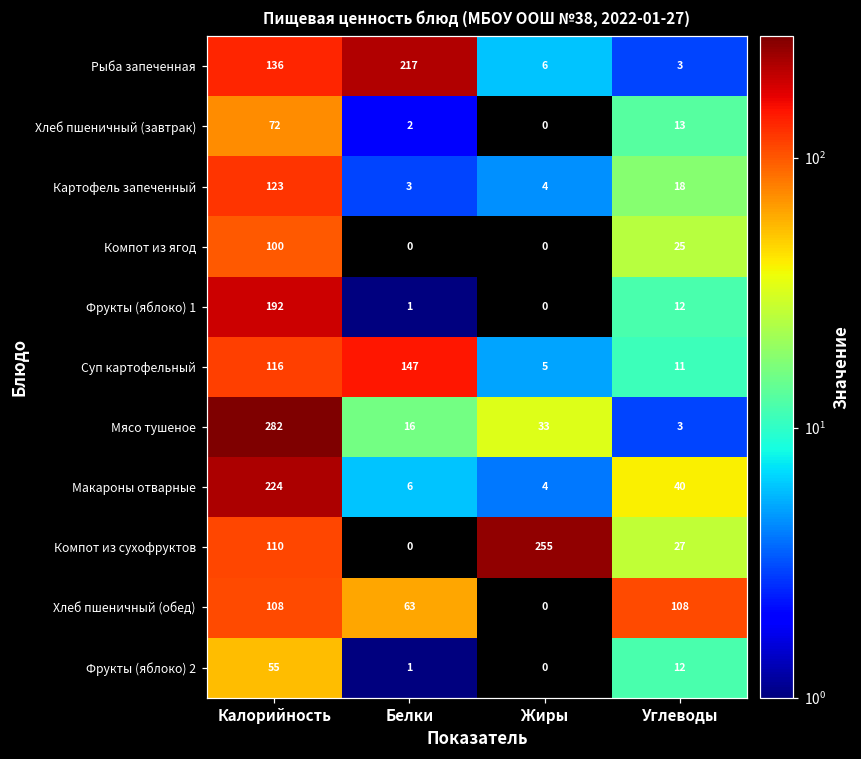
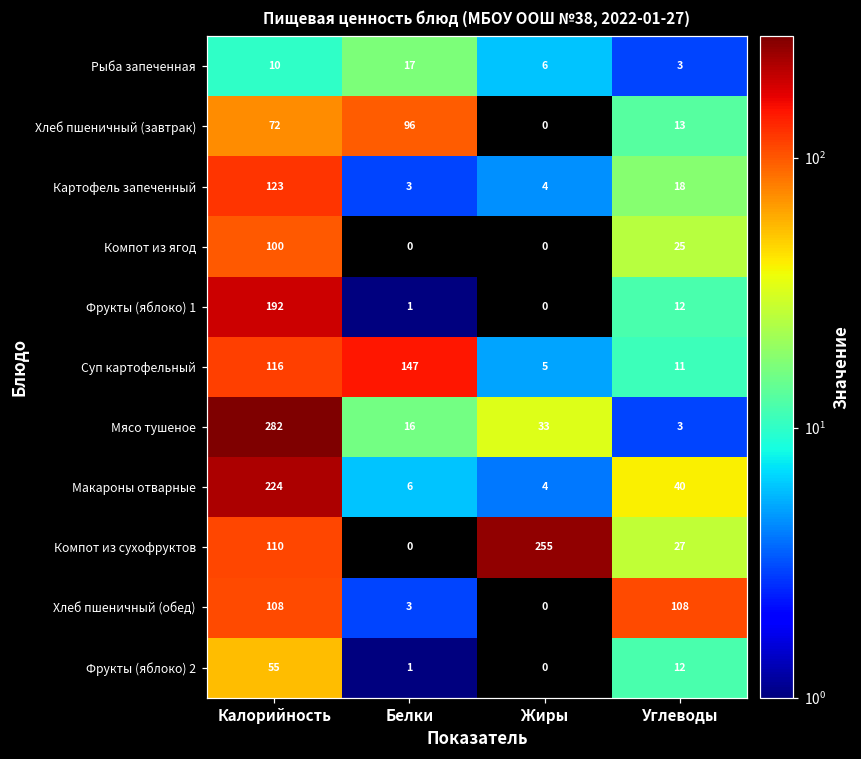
Рыба запеченная, Калорийность: 136 -> 10
Рыба запеченная, Белки: 217 -> 17
Хлеб пшеничный (завтрак), Белки: 2 -> 96
Хлеб пшеничный (обед), Белки: 63 -> 3
